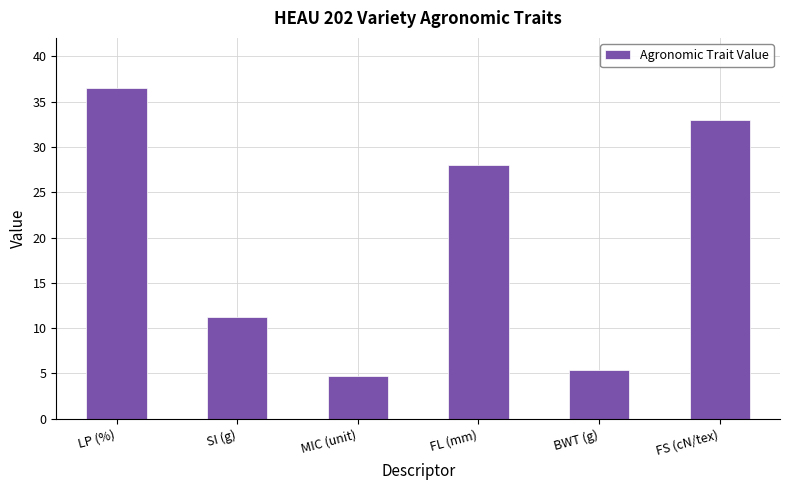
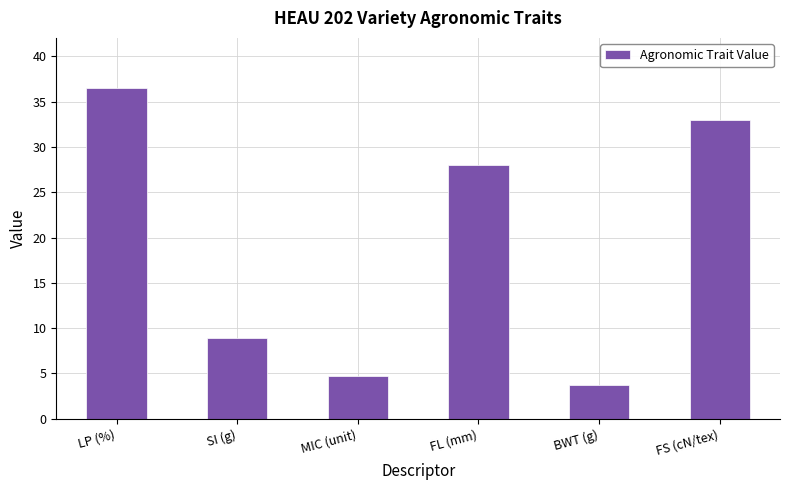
SI (g): 11 -> 9
BWT (g): 5 -> 4
